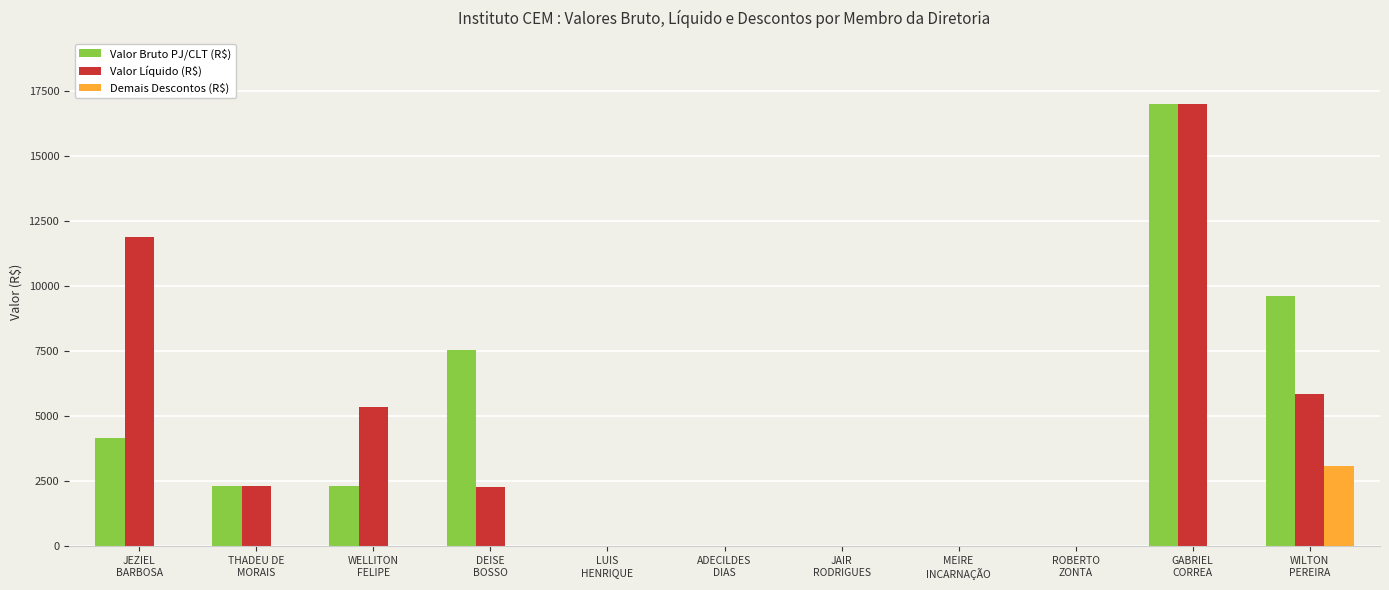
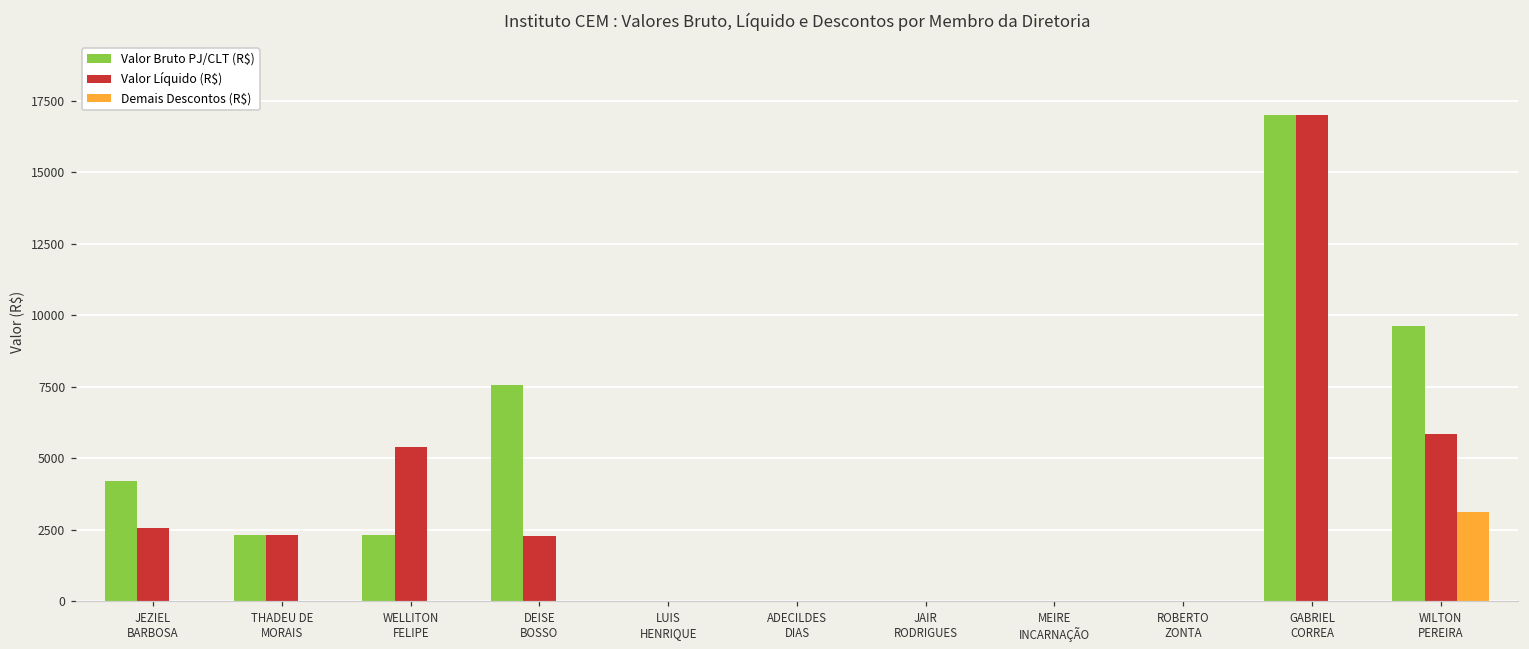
Valor Líquido (R$), JEZIEL BARBOSA: 11900 -> 2600
